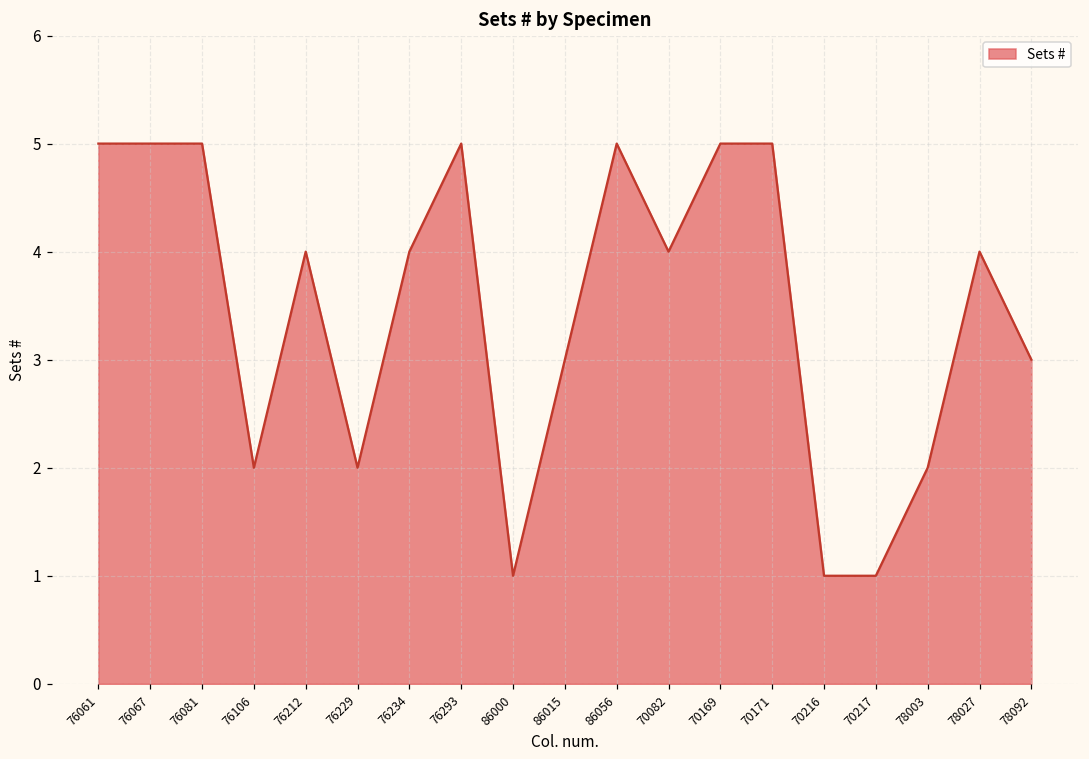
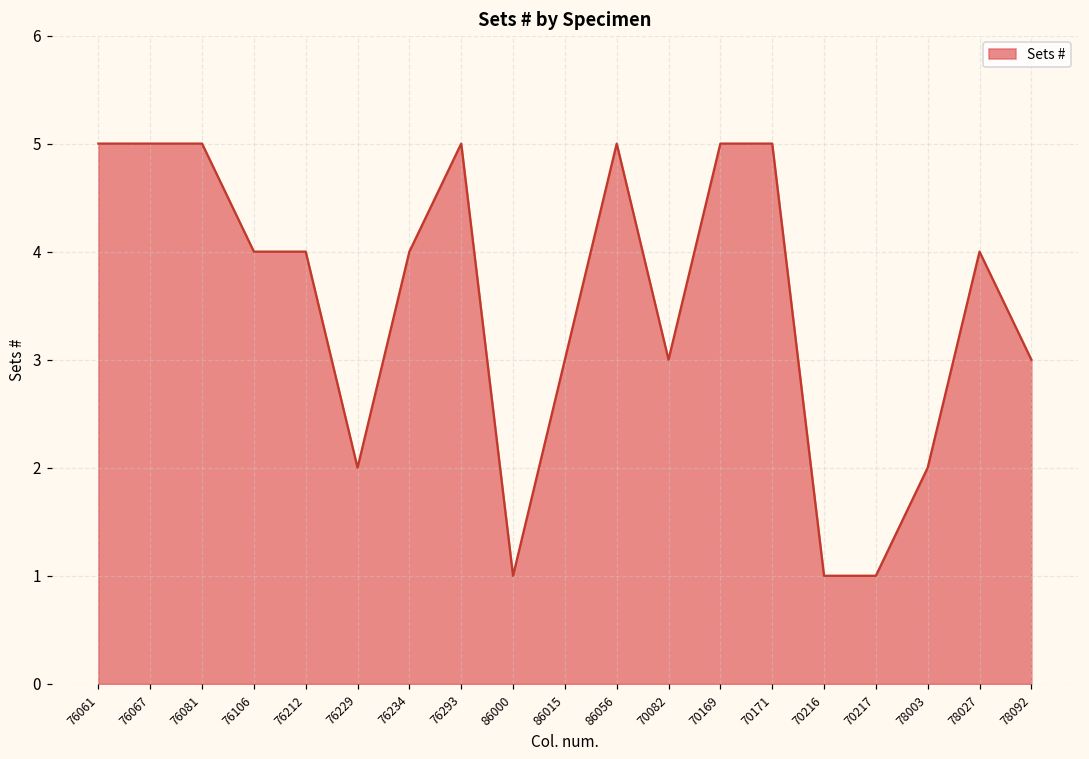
76106: 2 -> 4
70082: 4 -> 3
